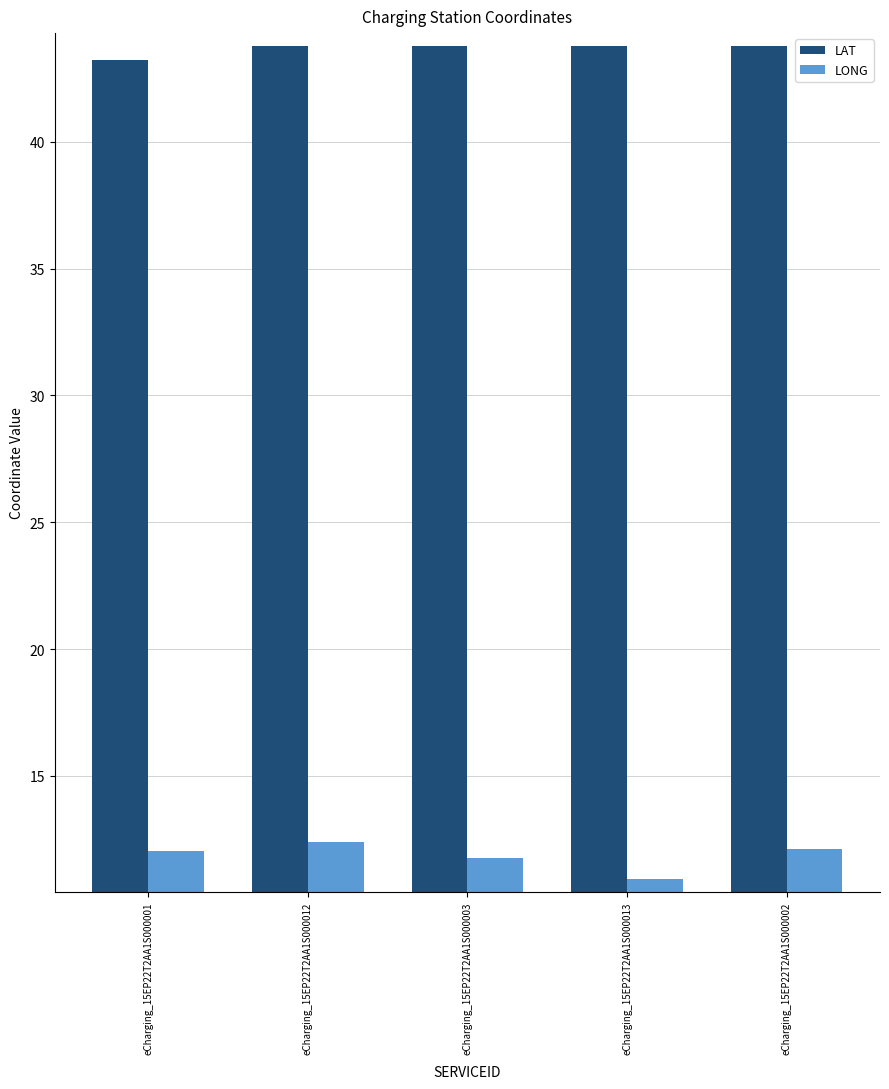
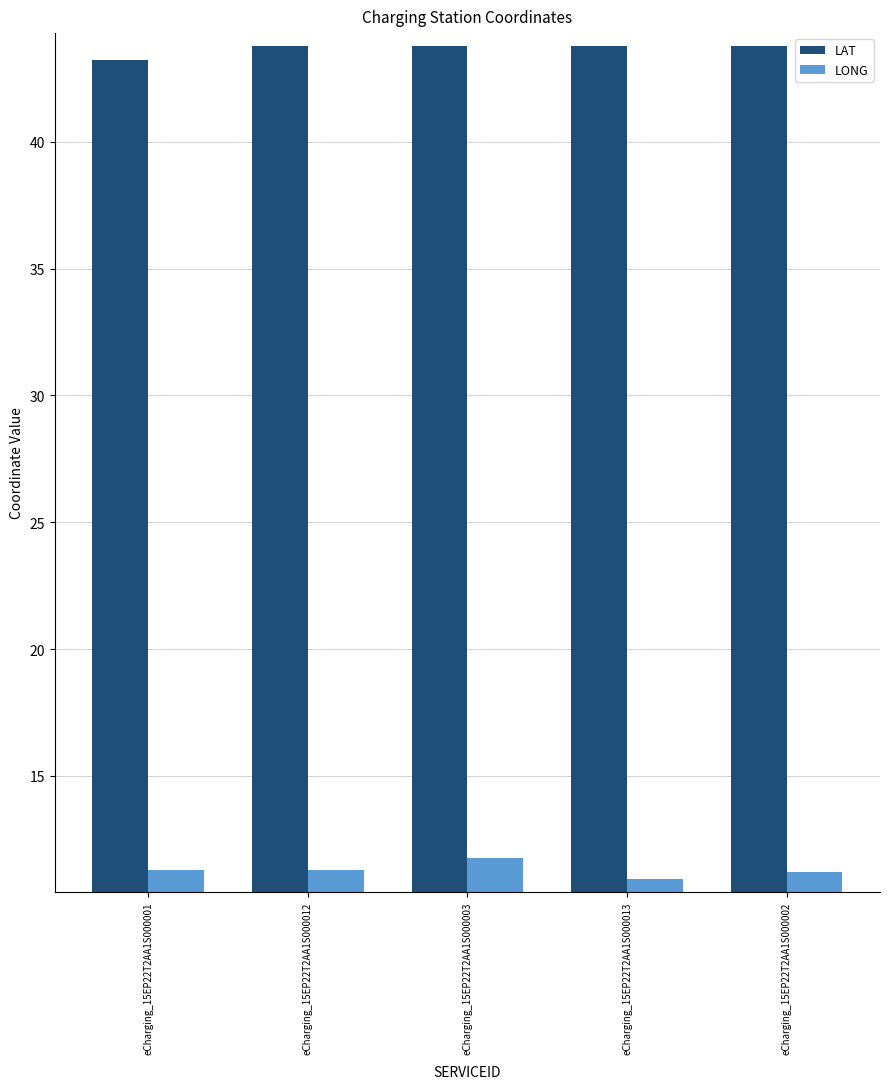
LONG, eCharging_15EP22T2AA1S000001: 12.0 -> 11.3
LONG, eCharging_15EP22T2AA1S000012: 12.4 -> 11.3
LONG, eCharging_15EP22T2AA1S000002: 12.1 -> 11.2
